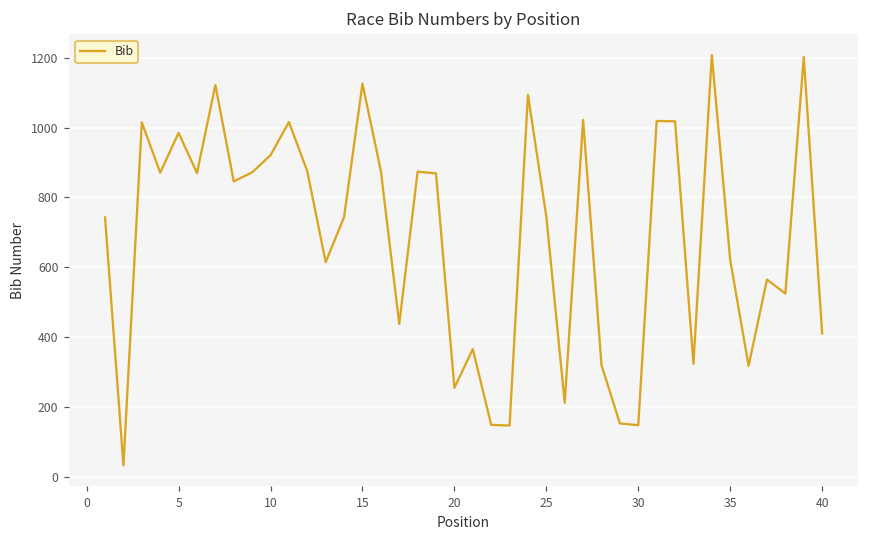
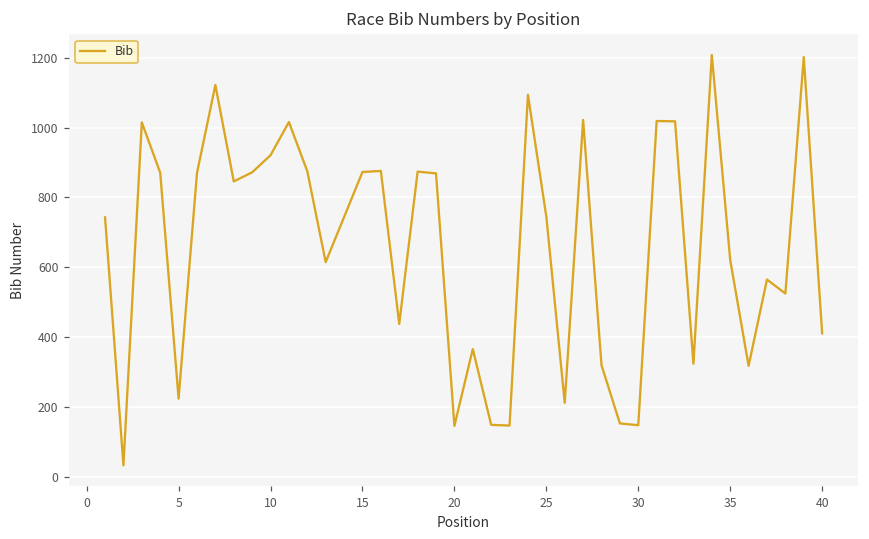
5: 990 -> 220
15: 1130 -> 870
20: 260 -> 150
